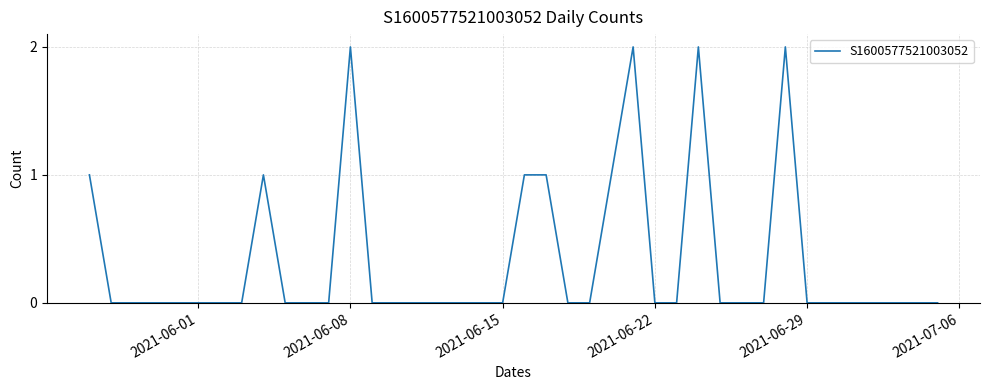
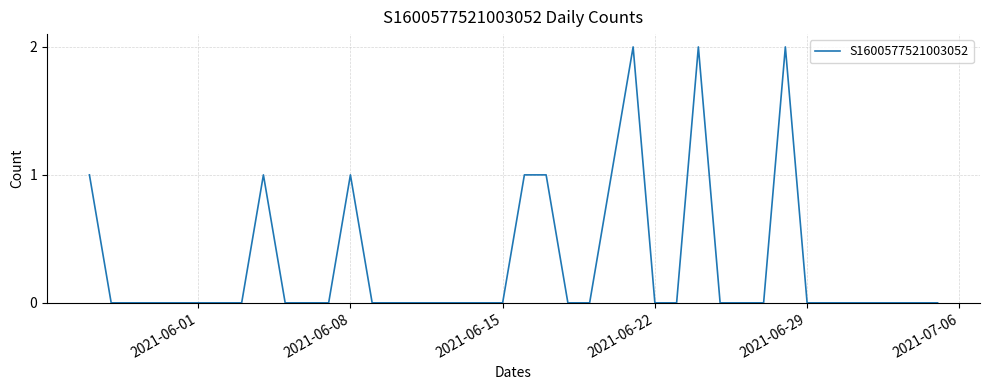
2021-06-08: 2 -> 1
